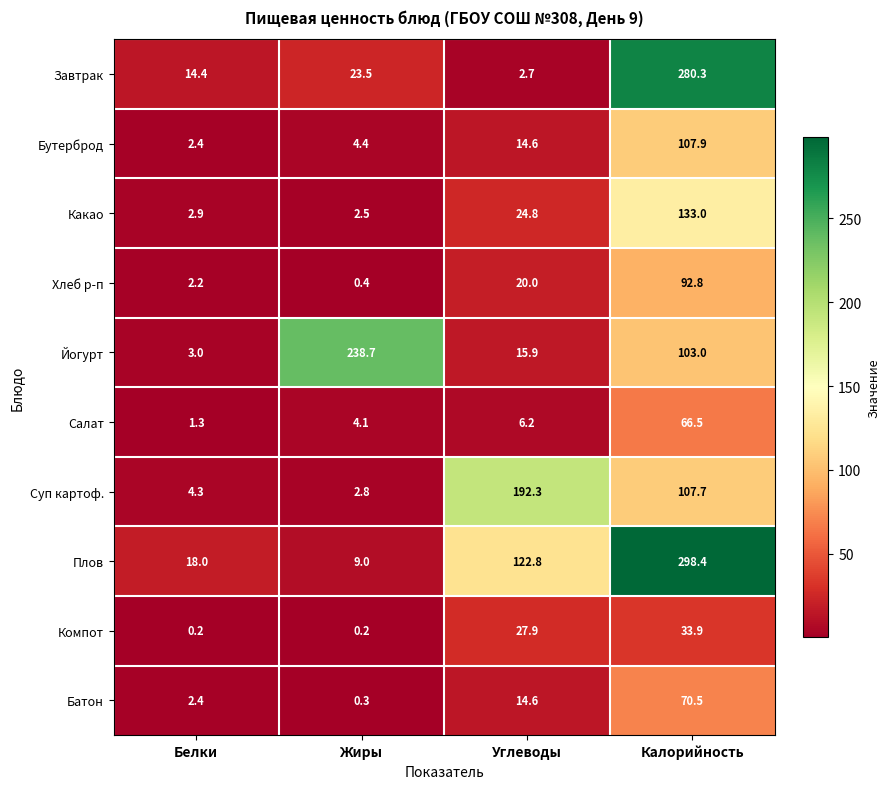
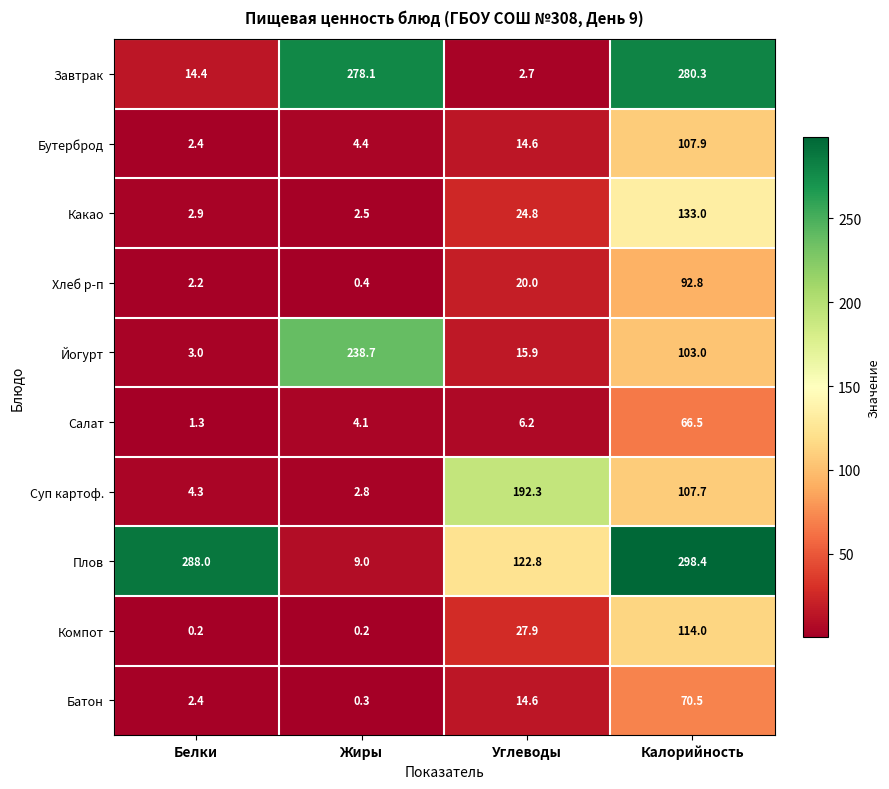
Завтрак, Жиры: 23.5 -> 278.1
Плов, Белки: 18.0 -> 288.0
Компот, Калорийность: 33.9 -> 114.0
